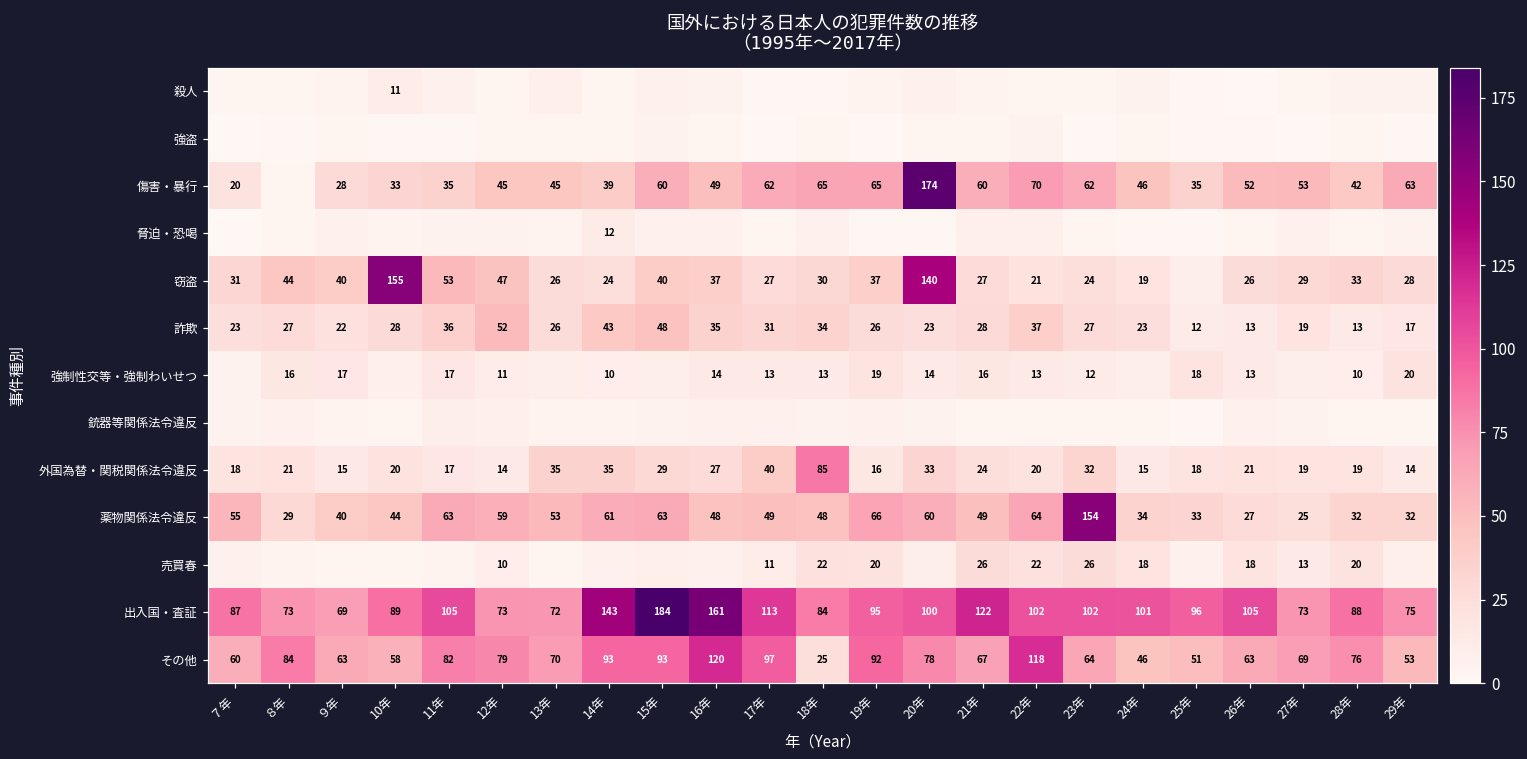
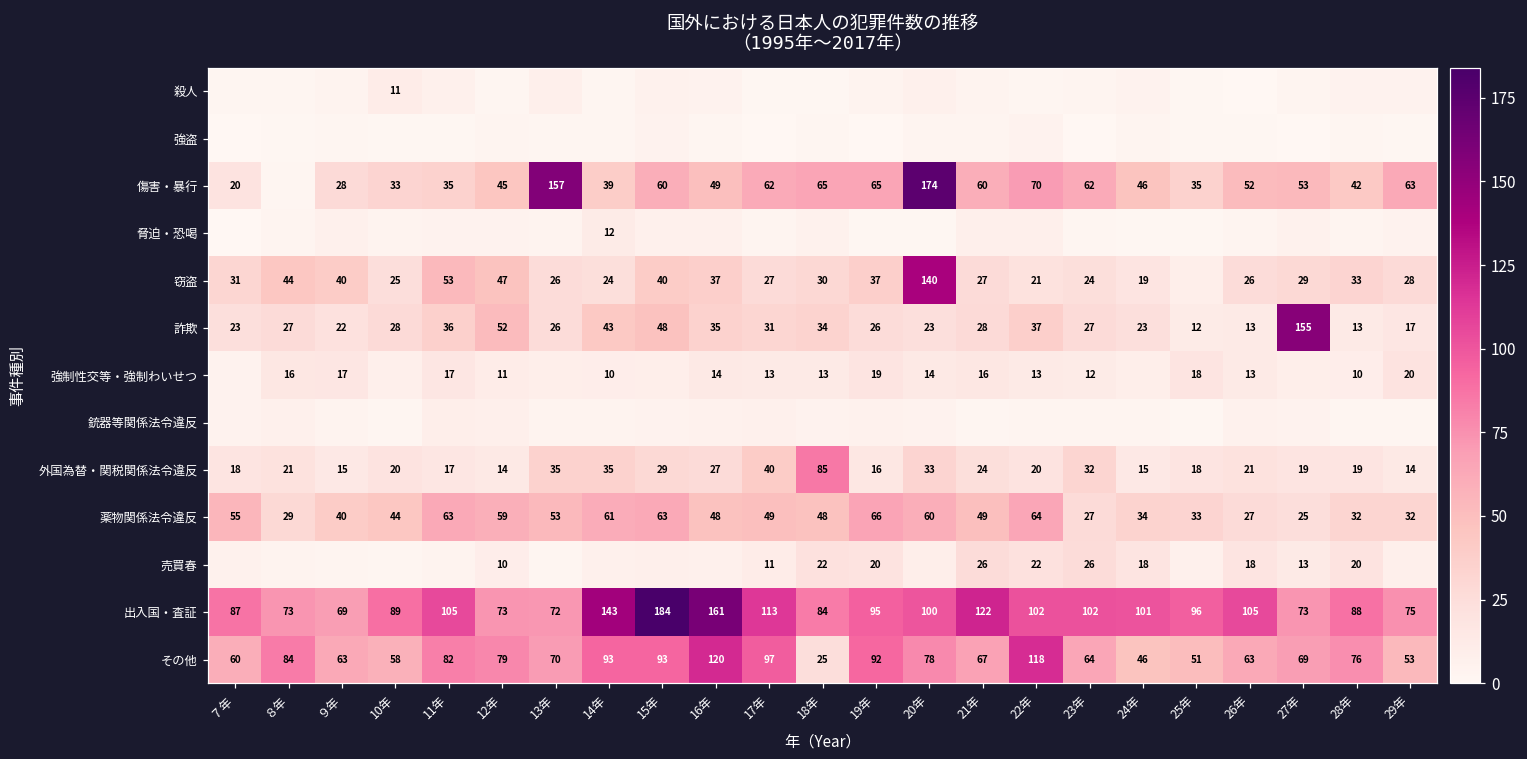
傷害・暴行, 13年: 45 -> 157
窃盗, 10年: 155 -> 25
詐欺, 27年: 19 -> 155
薬物関係法令違反, 23年: 154 -> 27
